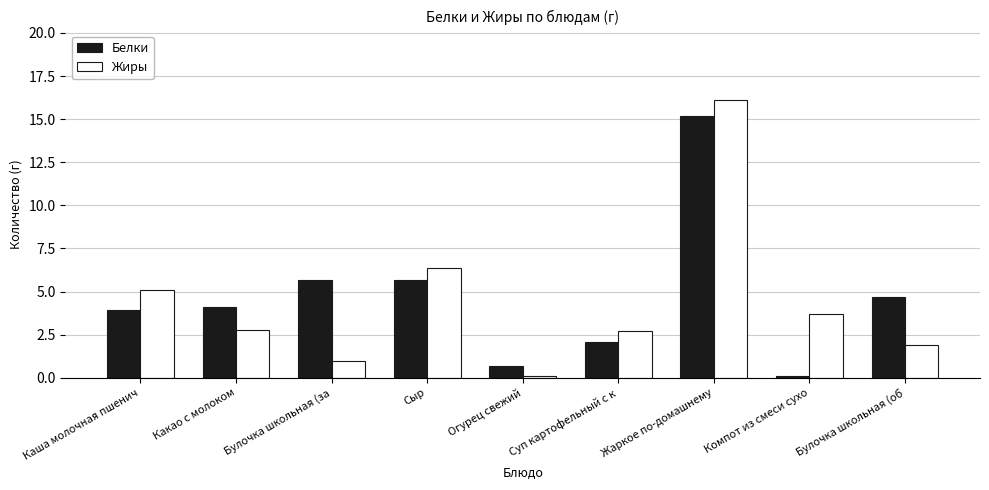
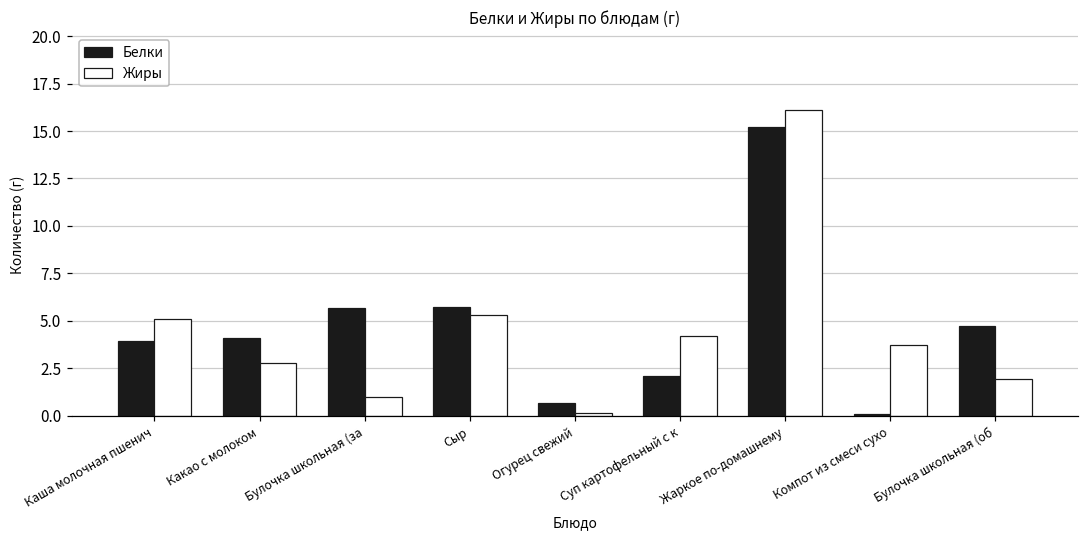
Жиры, Сыр: 6.4 -> 5.3
Жиры, Суп картофельный с к: 2.7 -> 4.2
